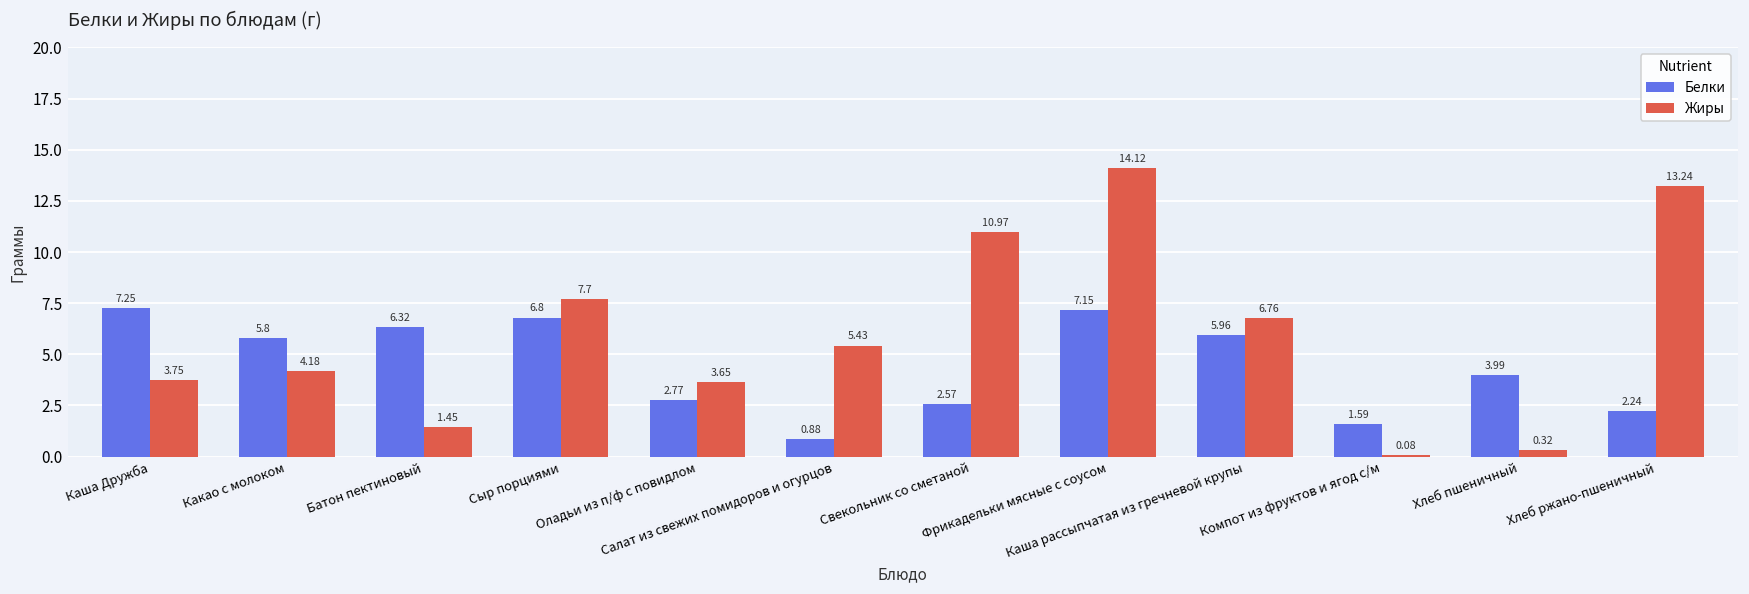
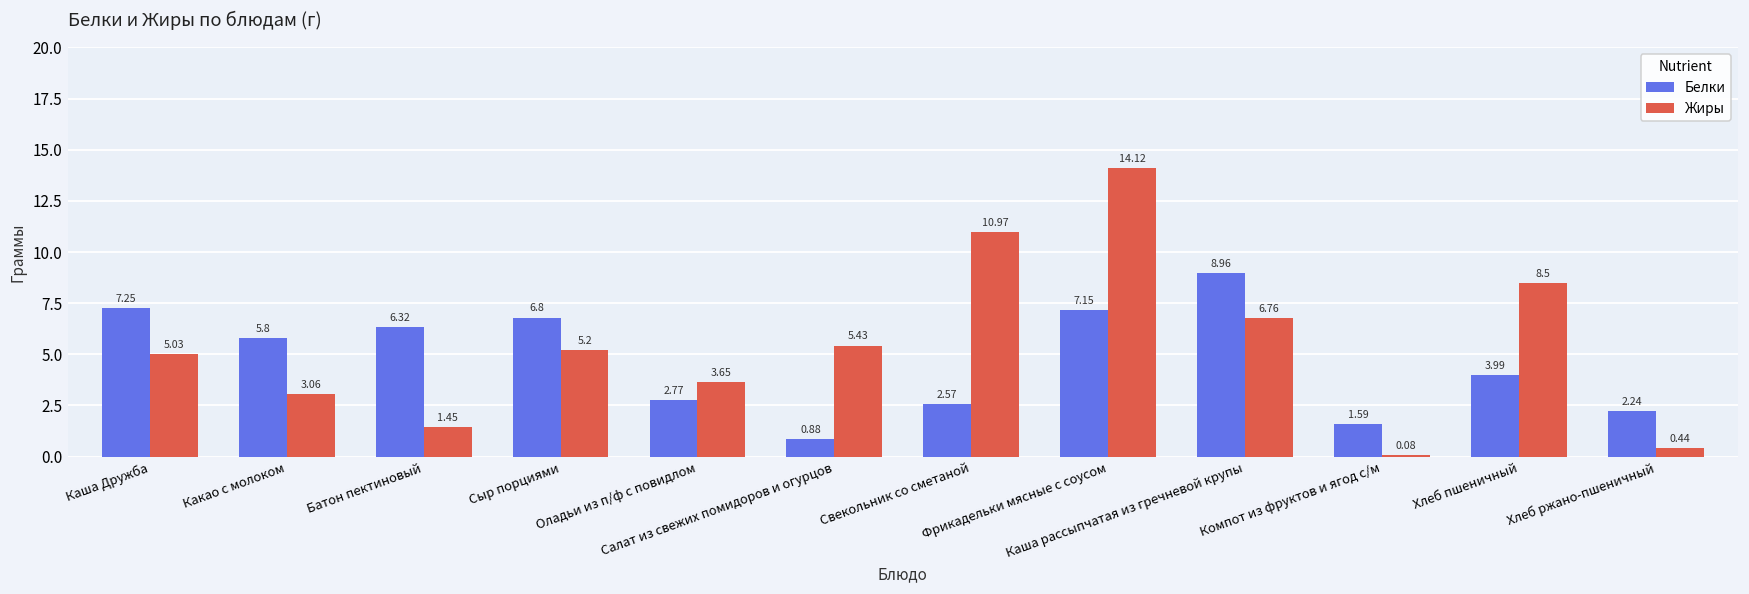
Жиры, Каша Дружба: 3.75 -> 5.03
Жиры, Какао с молоком: 4.18 -> 3.06
Жиры, Сыр порциями: 7.7 -> 5.2
Белки, Каша рассыпчатая из гречневой крупы: 5.96 -> 8.96
Жиры, Хлеб пшеничный: 0.32 -> 8.5
Жиры, Хлеб ржано-пшеничный: 13.24 -> 0.44
